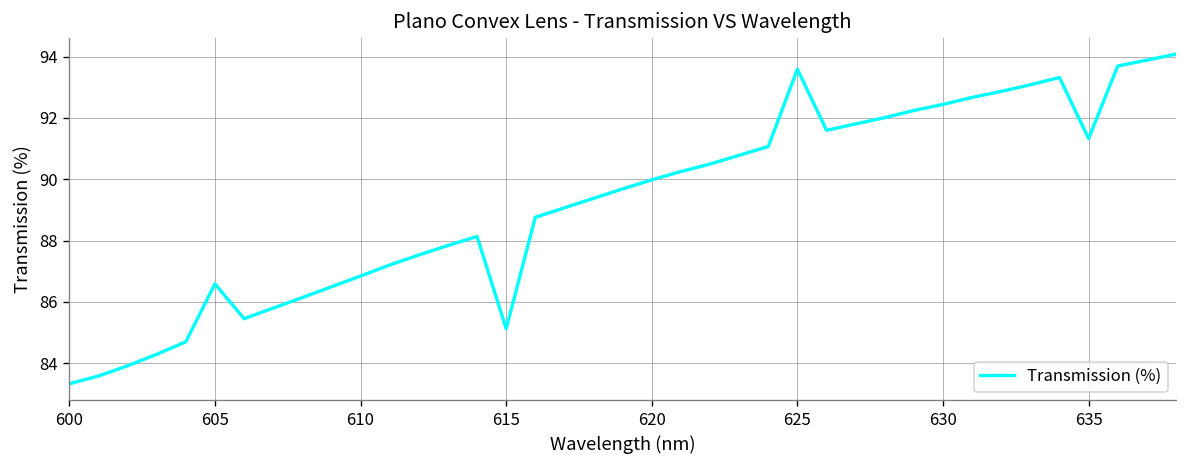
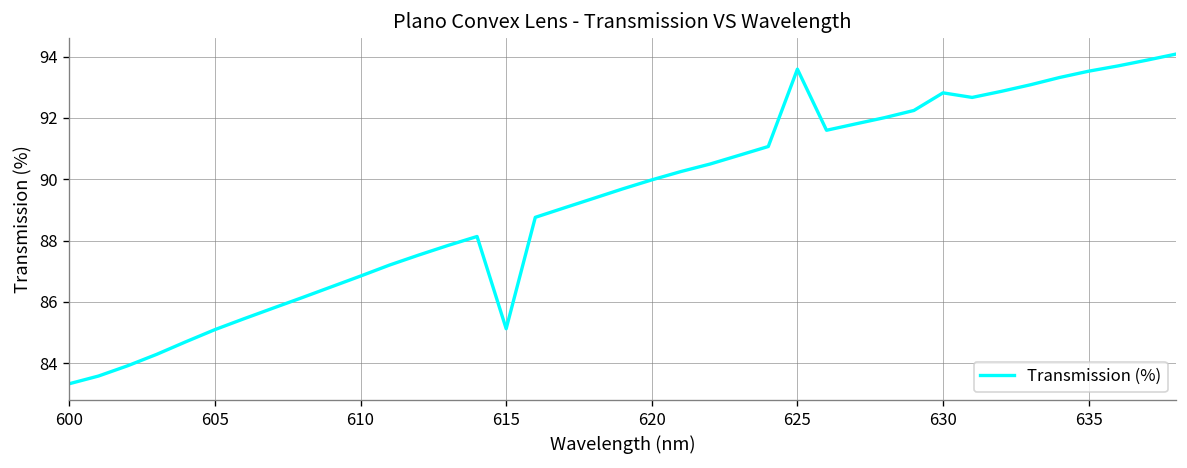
605: 86.6 -> 85.1
630: 92.4 -> 92.8
635: 91.3 -> 93.5
